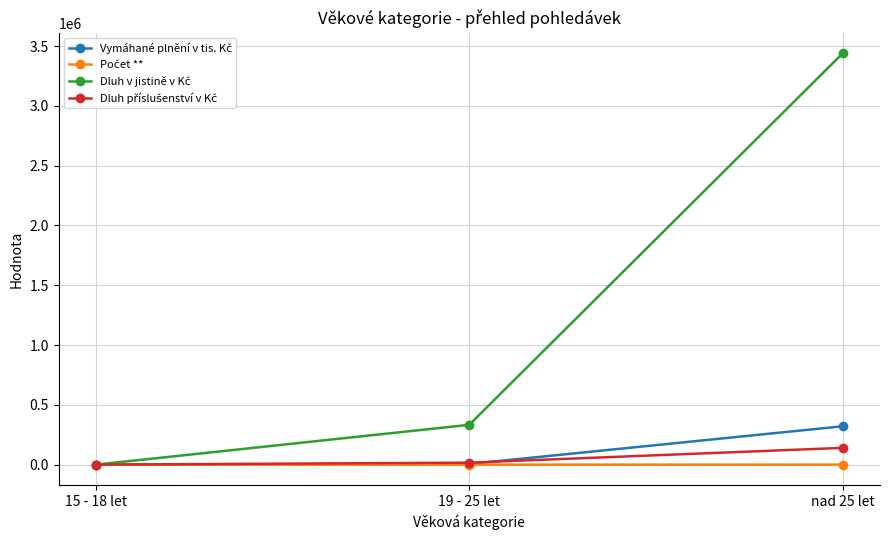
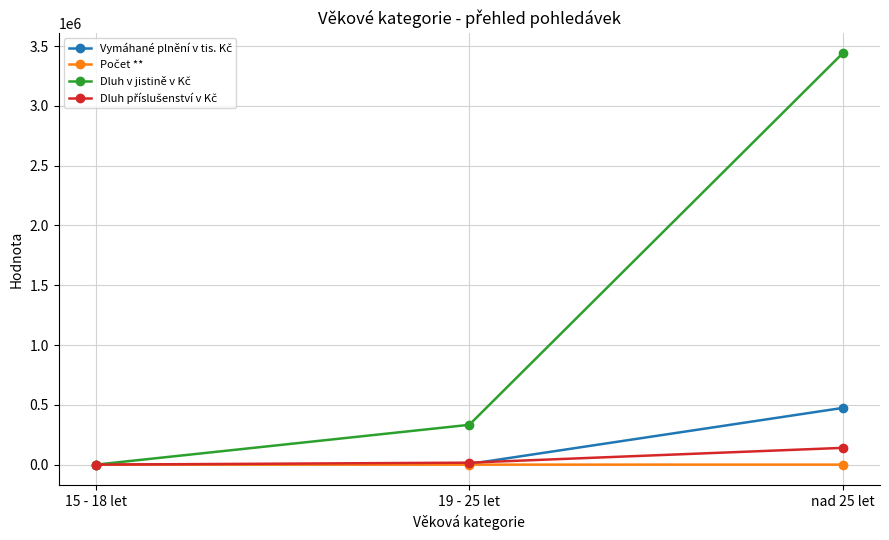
Vymáhané plnění v tis. Kč, nad 25 let: 320000 -> 470000
